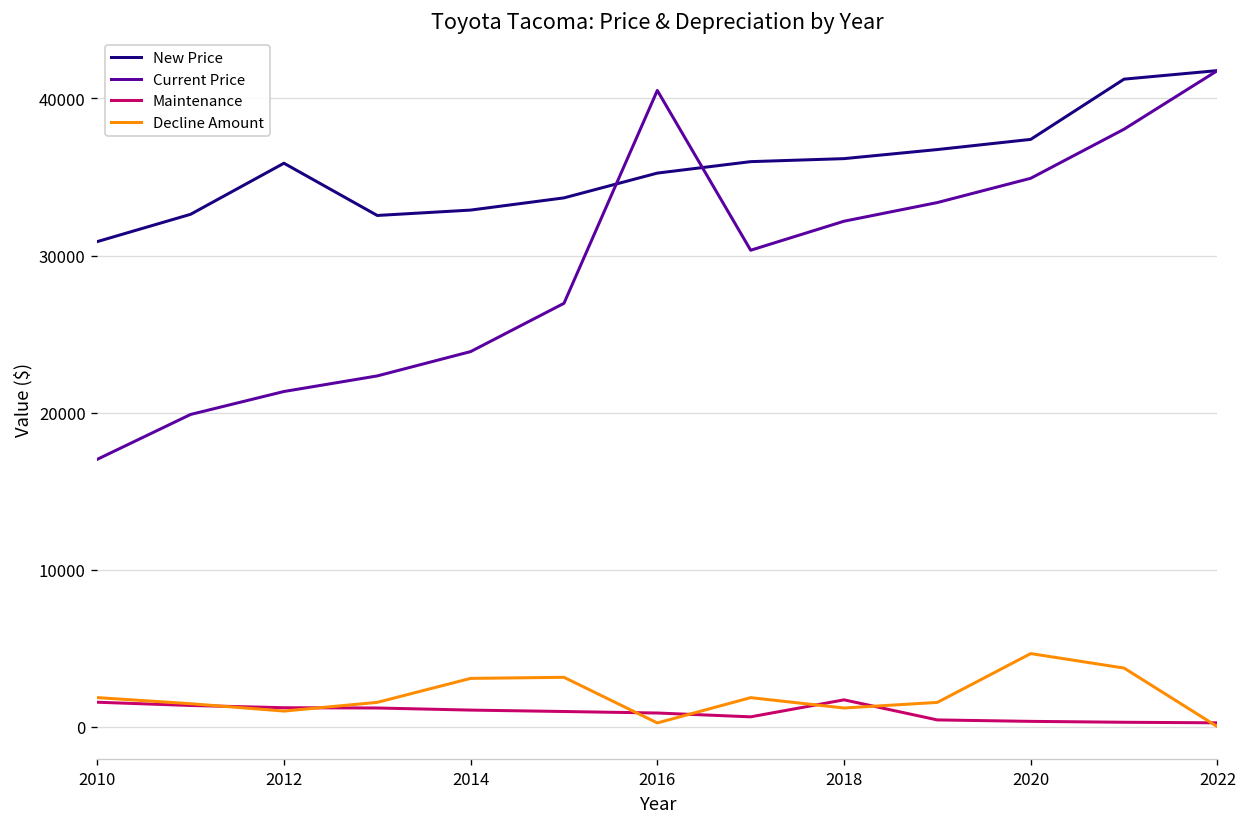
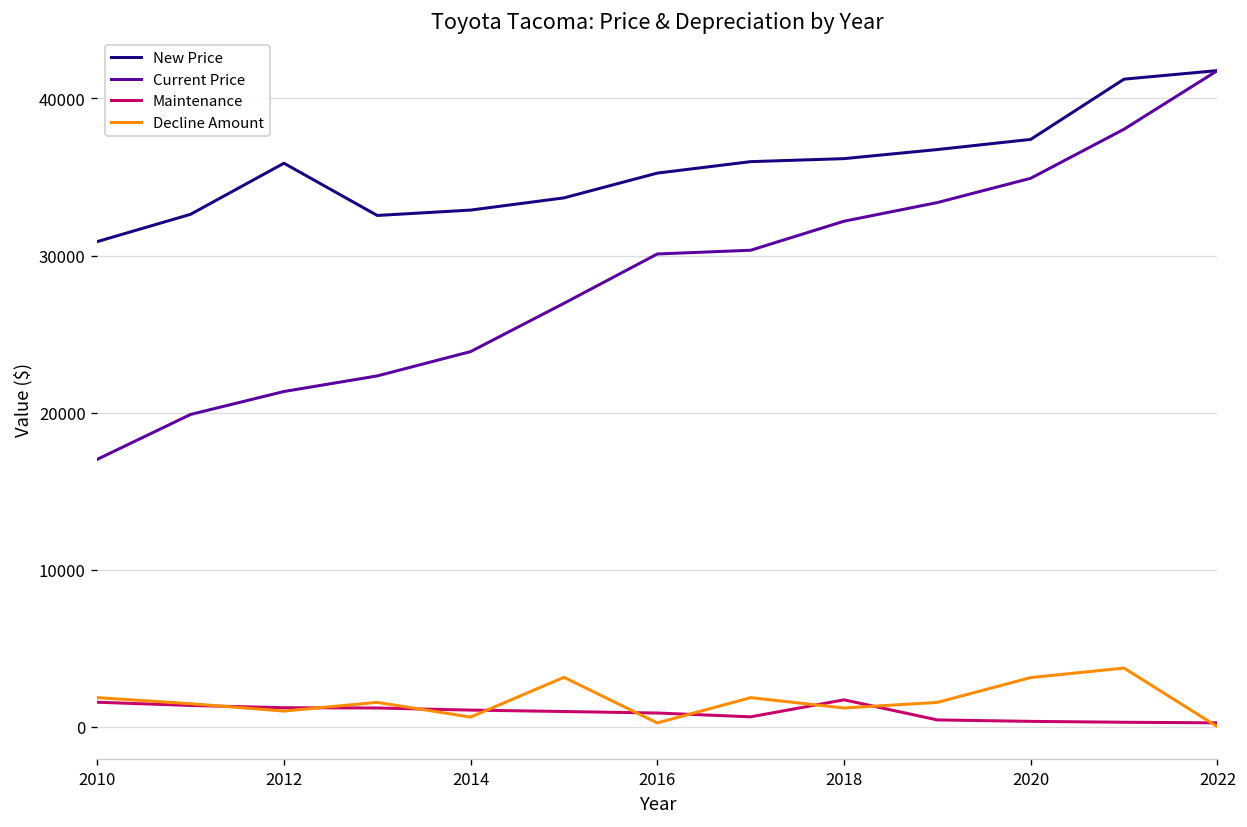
Decline Amount, 2014: 3100 -> 600
Current Price, 2016: 40500 -> 30100
Decline Amount, 2020: 4700 -> 3100
